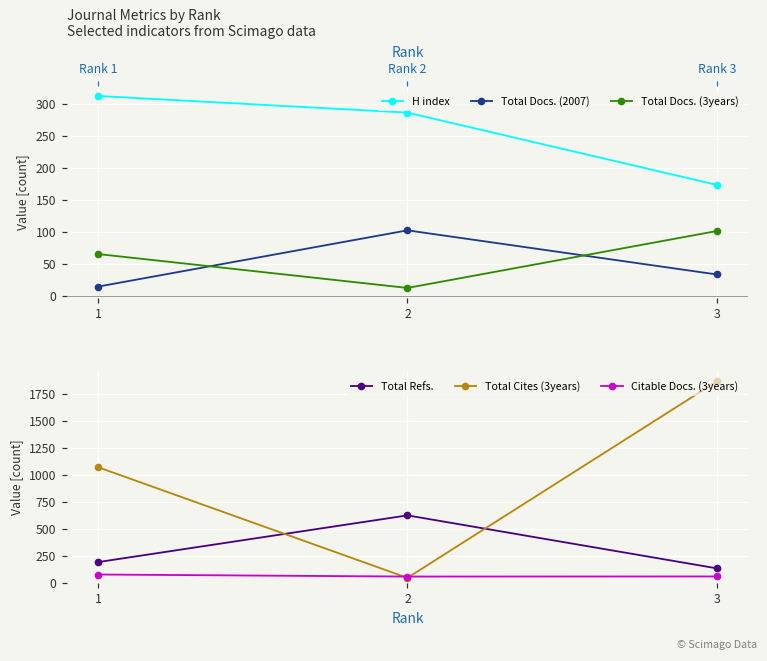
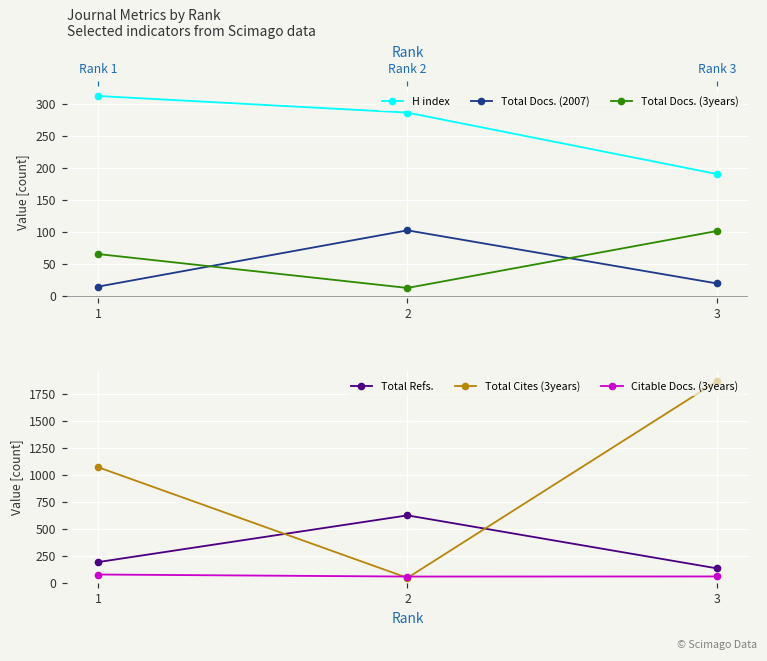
Journal Metrics by Rank Selected indicators from Scimago data, H index, 3: 170 -> 190
Journal Metrics by Rank Selected indicators from Scimago data, Total Docs. (2007), 3: 30 -> 20
